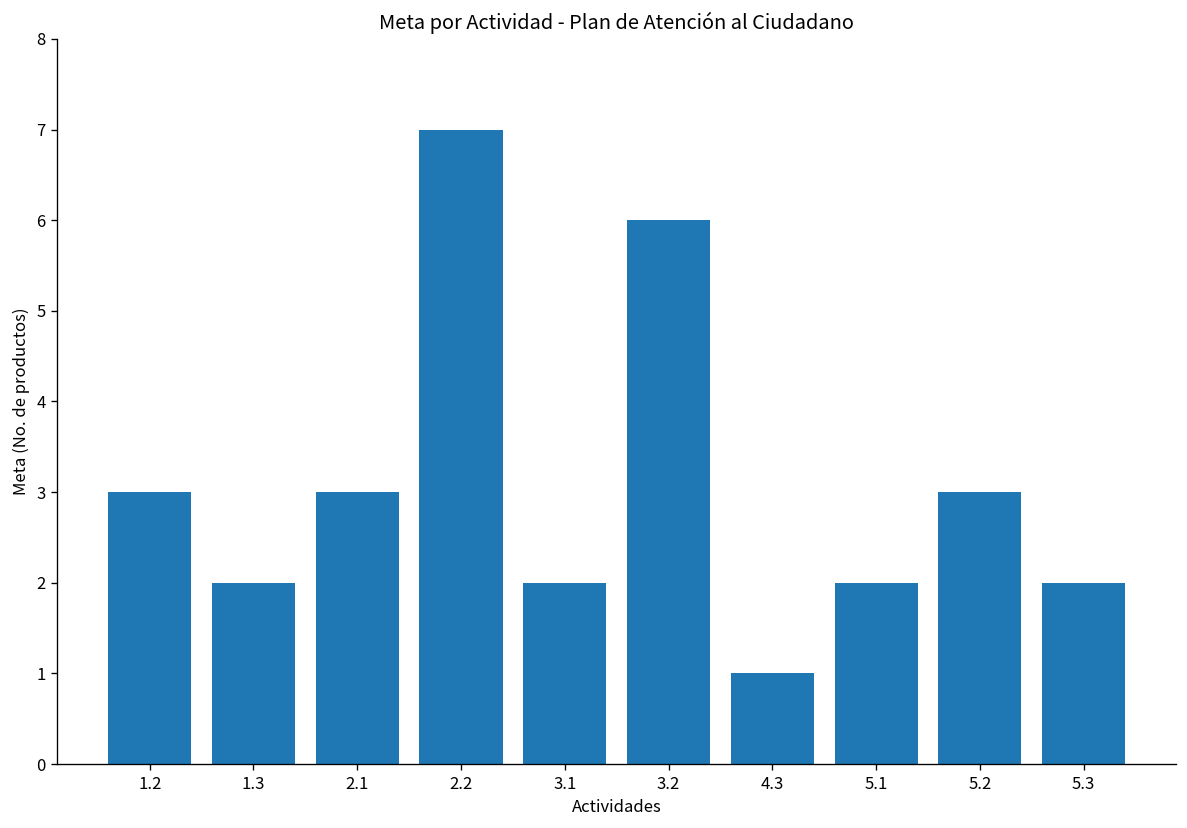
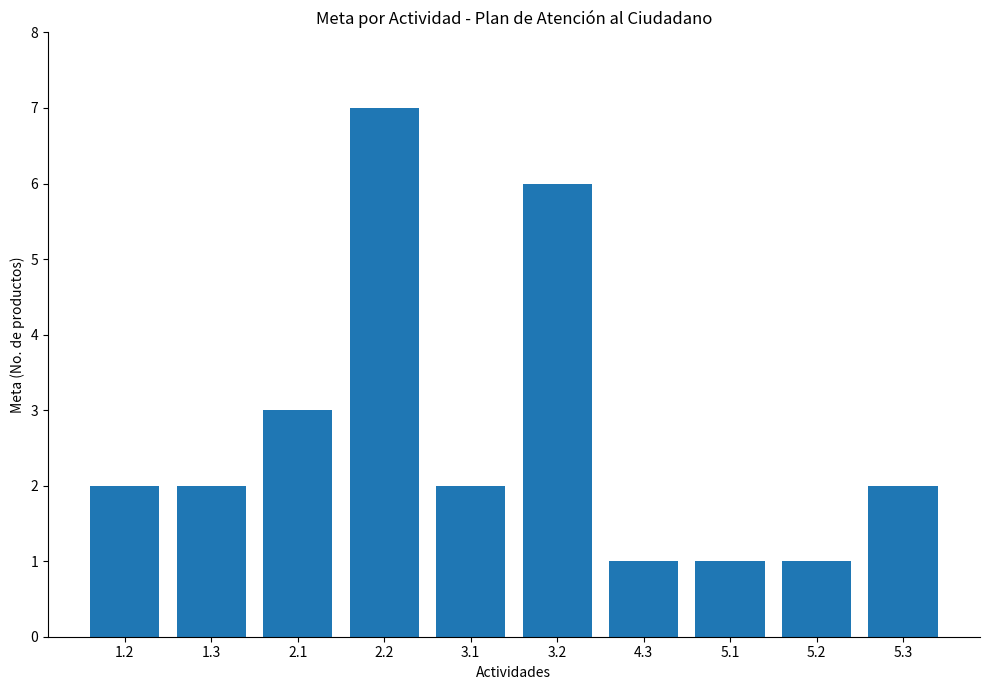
1.2: 3 -> 2
5.1: 2 -> 1
5.2: 3 -> 1
